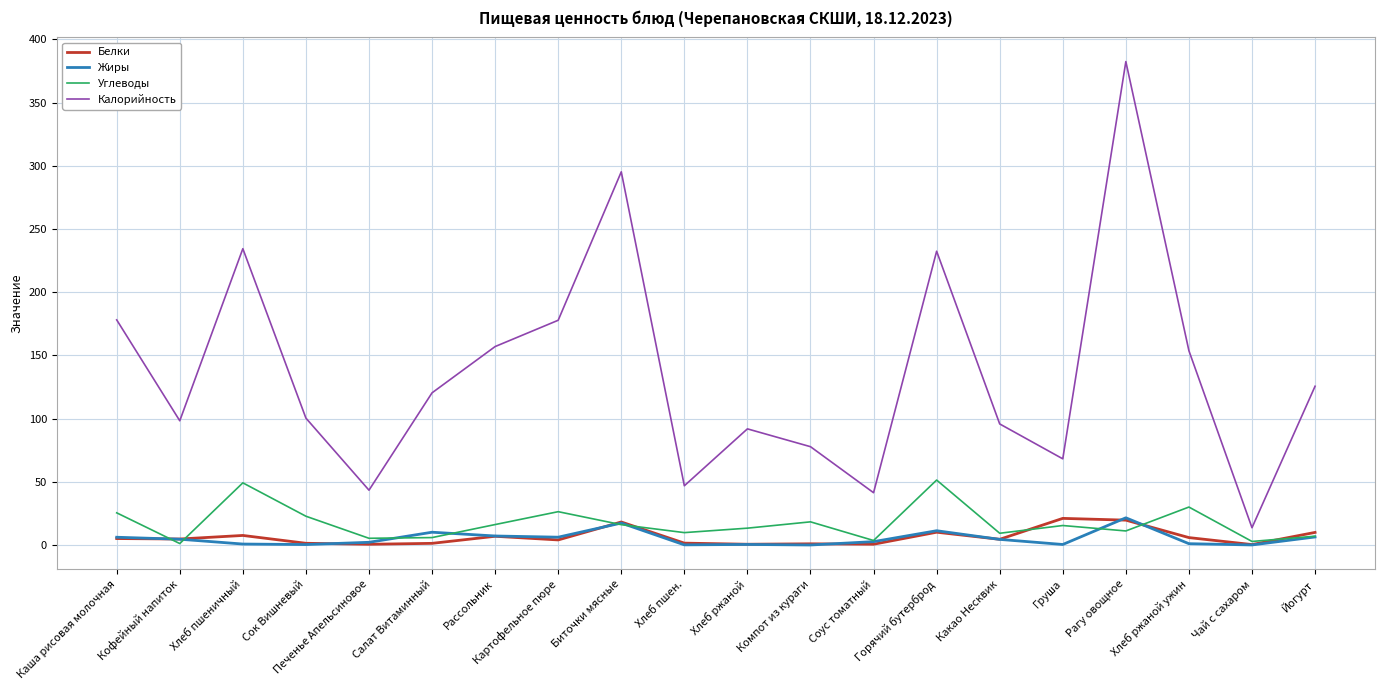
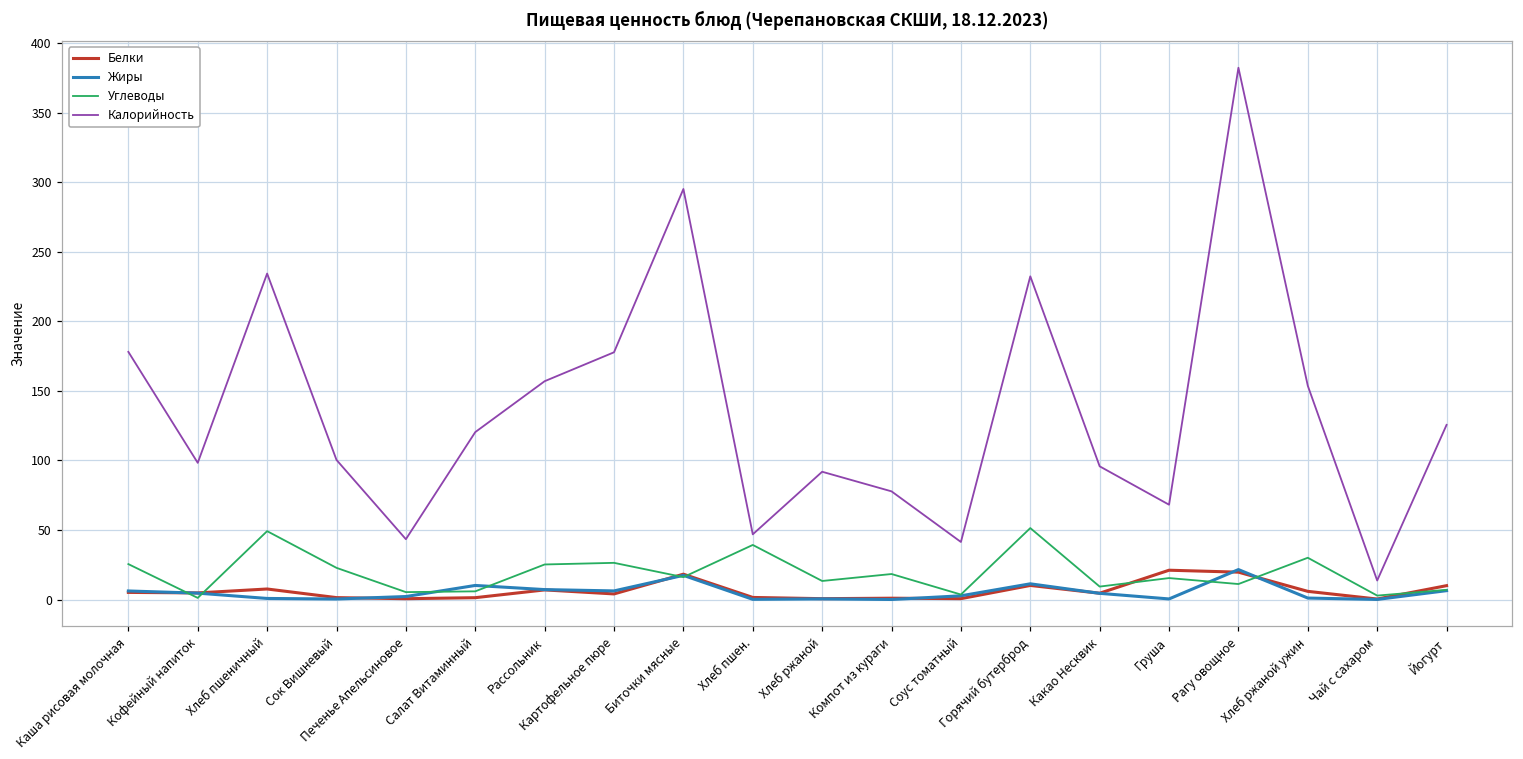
Углеводы, Рассольник: 16 -> 25
Углеводы, Хлеб пшен.: 10 -> 39
